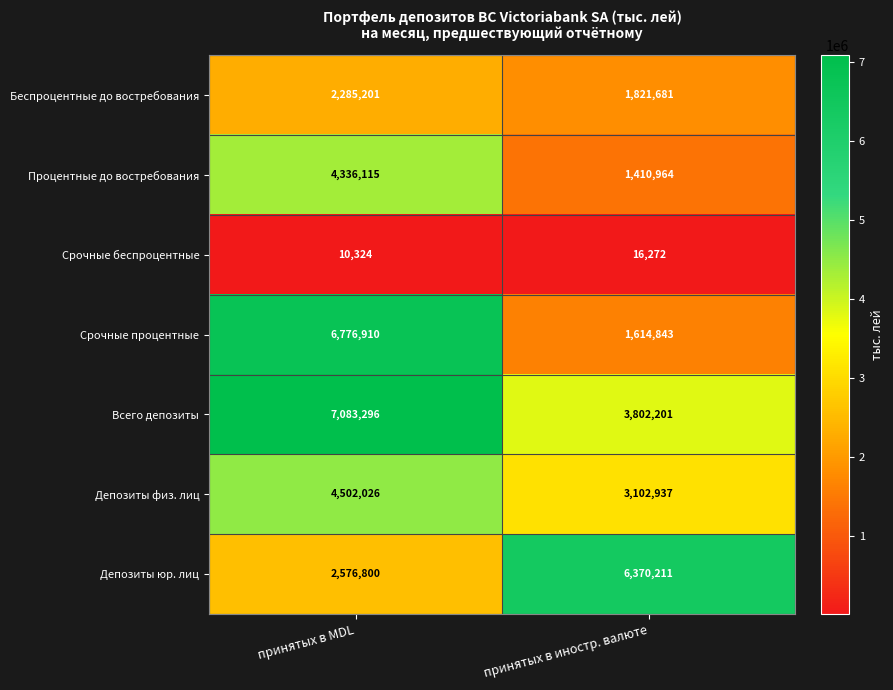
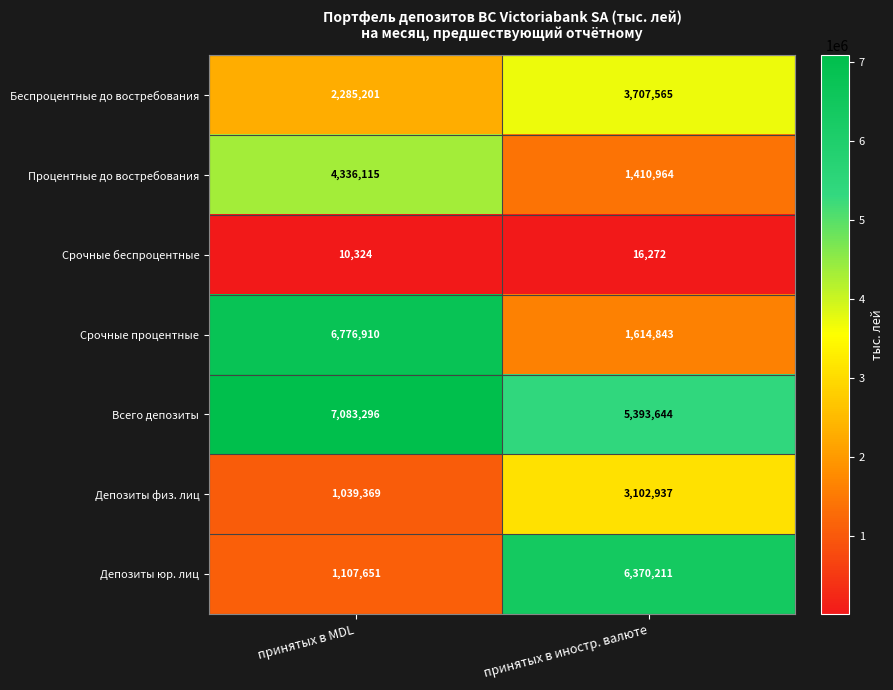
Беспроцентные до востребования, принятых в иностр. валюте: 1,821,681 -> 3,707,565
Всего депозиты, принятых в иностр. валюте: 3,802,201 -> 5,393,644
Депозиты физ. лиц, принятых в MDL: 4,502,026 -> 1,039,369
Депозиты юр. лиц, принятых в MDL: 2,576,800 -> 1,107,651
